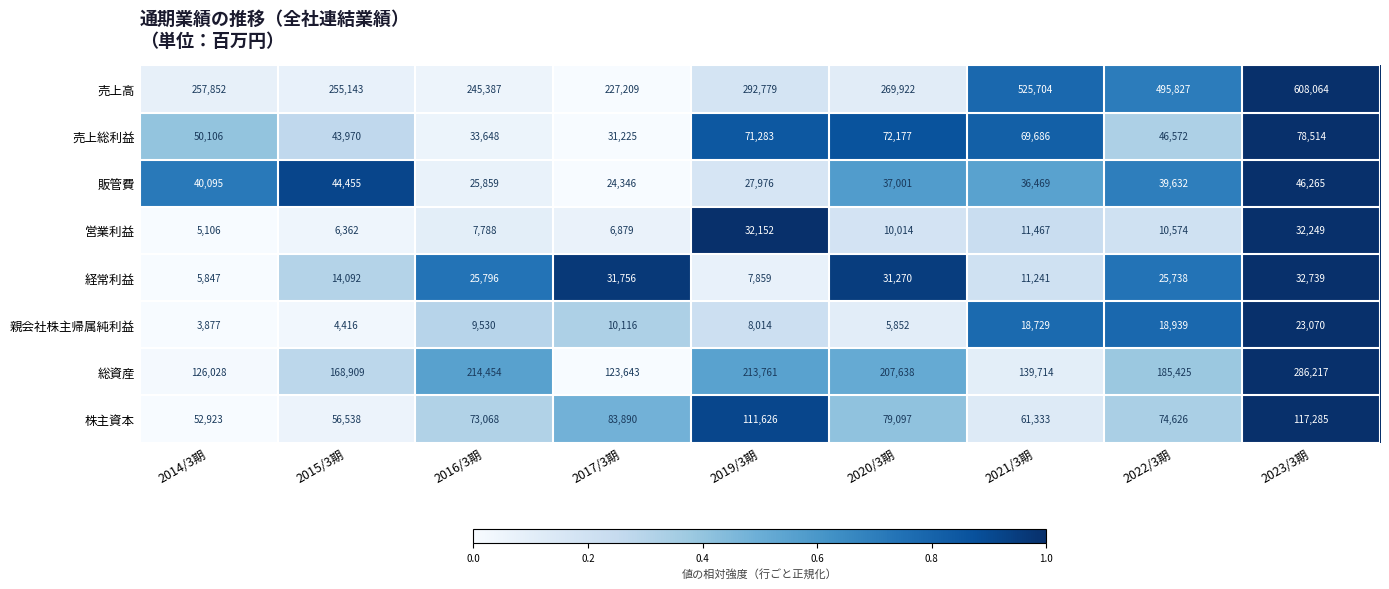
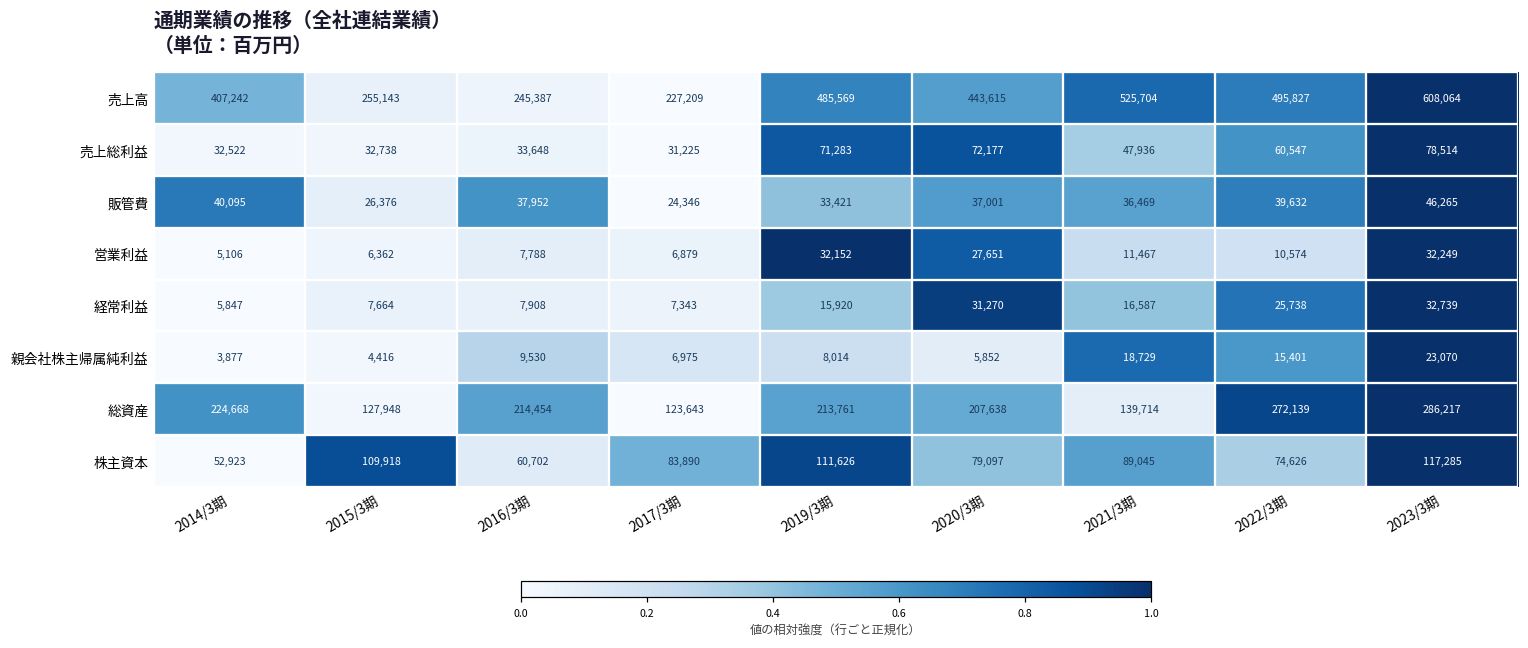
売上高, 2014/3期: 257,852 -> 407,242
売上高, 2019/3期: 292,779 -> 485,569
売上高, 2020/3期: 269,922 -> 443,615
売上総利益, 2014/3期: 50,106 -> 32,522
売上総利益, 2015/3期: 43,970 -> 32,738
売上総利益, 2021/3期: 69,686 -> 47,936
売上総利益, 2022/3期: 46,572 -> 60,547
販管費, 2015/3期: 44,455 -> 26,376
販管費, 2016/3期: 25,859 -> 37,952
販管費, 2019/3期: 27,976 -> 33,421
営業利益, 2020/3期: 10,014 -> 27,651
経常利益, 2015/3期: 14,092 -> 7,664
経常利益, 2016/3期: 25,796 -> 7,908
経常利益, 2017/3期: 31,756 -> 7,343
経常利益, 2019/3期: 7,859 -> 15,920
経常利益, 2021/3期: 11,241 -> 16,587
親会社株主帰属純利益, 2017/3期: 10,116 -> 6,975
親会社株主帰属純利益, 2022/3期: 18,939 -> 15,401
総資産, 2014/3期: 126,028 -> 224,668
総資産, 2015/3期: 168,909 -> 127,948
総資産, 2022/3期: 185,425 -> 272,139
株主資本, 2015/3期: 56,538 -> 109,918
株主資本, 2016/3期: 73,068 -> 60,702
株主資本, 2021/3期: 61,333 -> 89,045
